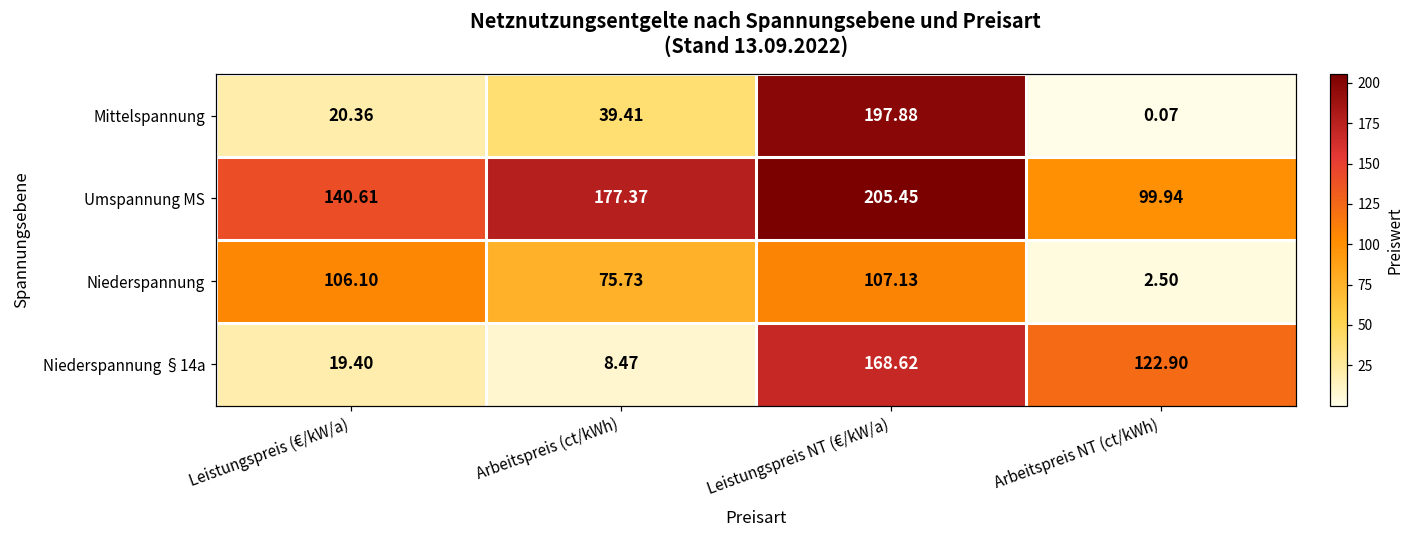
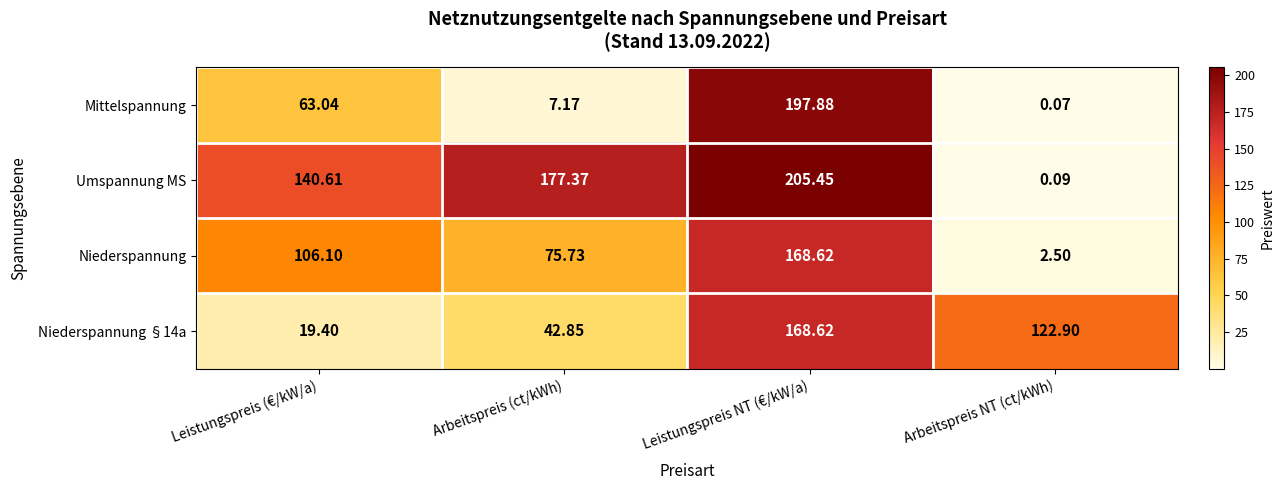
Mittelspannung, Leistungspreis (€/kW/a): 20.36 -> 63.04
Mittelspannung, Arbeitspreis (ct/kWh): 39.41 -> 7.17
Umspannung MS, Arbeitspreis NT (ct/kWh): 99.94 -> 0.09
Niederspannung, Leistungspreis NT (€/kW/a): 107.13 -> 168.62
Niederspannung §14a, Arbeitspreis (ct/kWh): 8.47 -> 42.85
